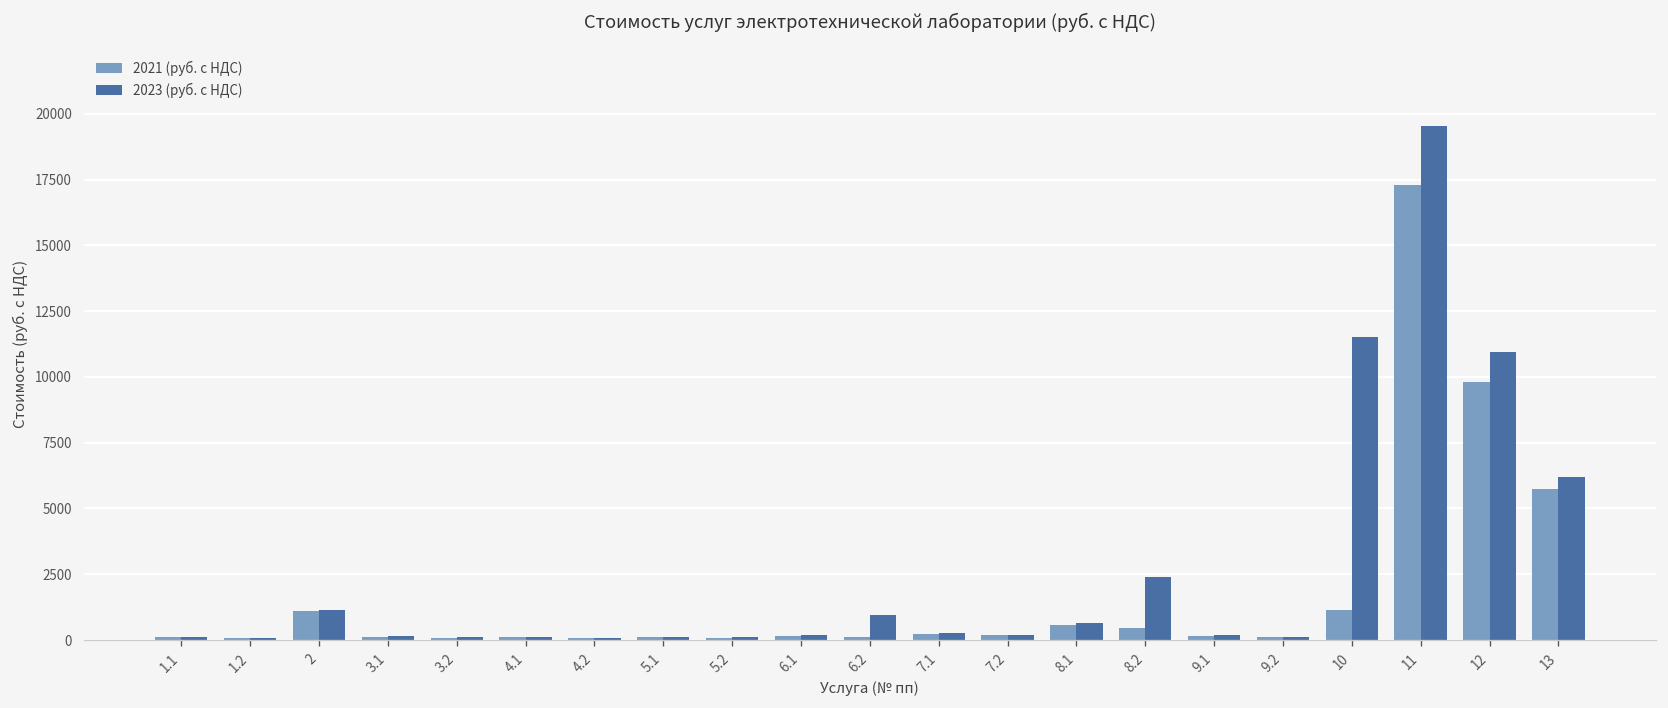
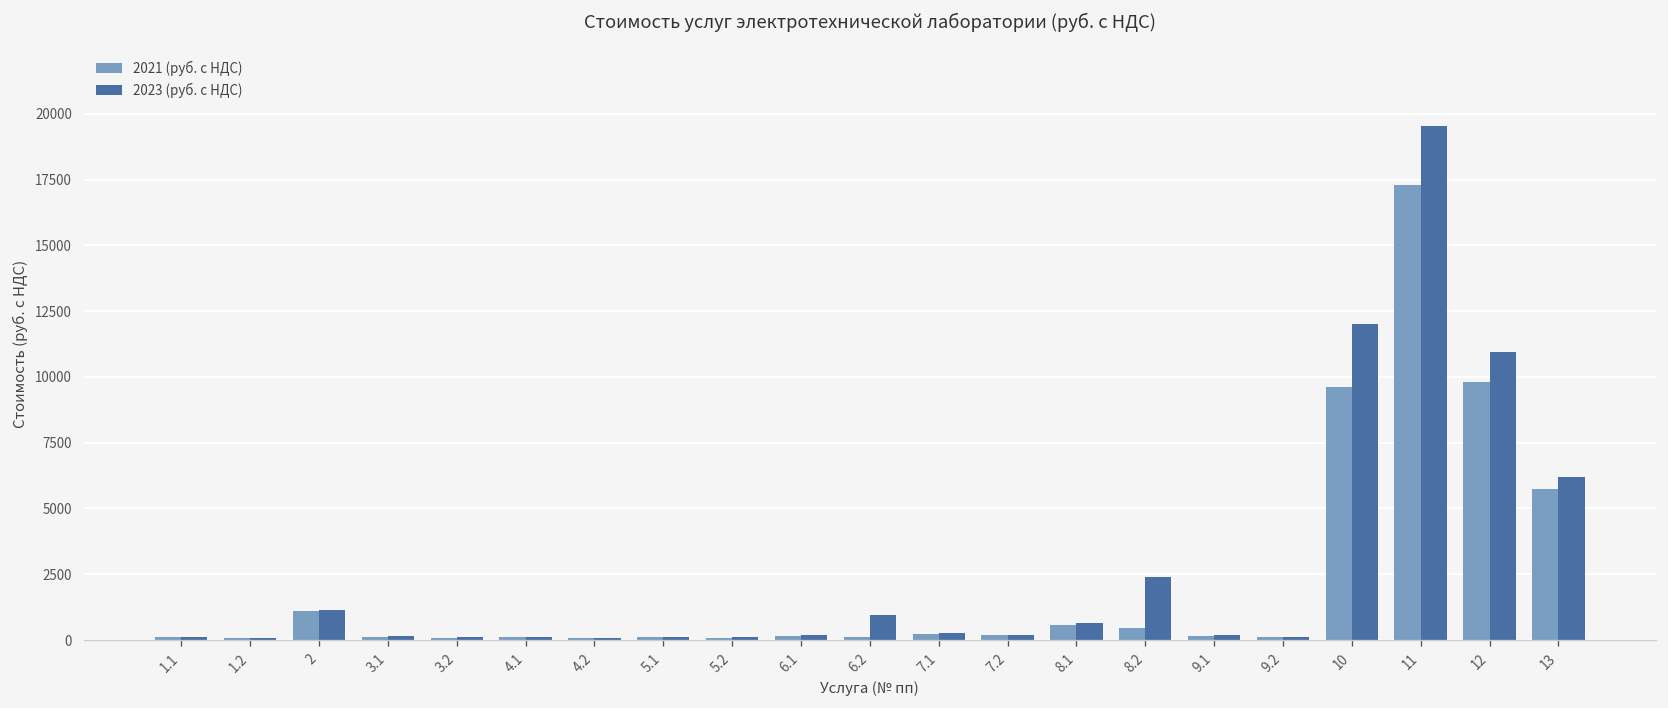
2021 (руб. с НДС), 10: 1200 -> 9600
2023 (руб. с НДС), 10: 11500 -> 12000
